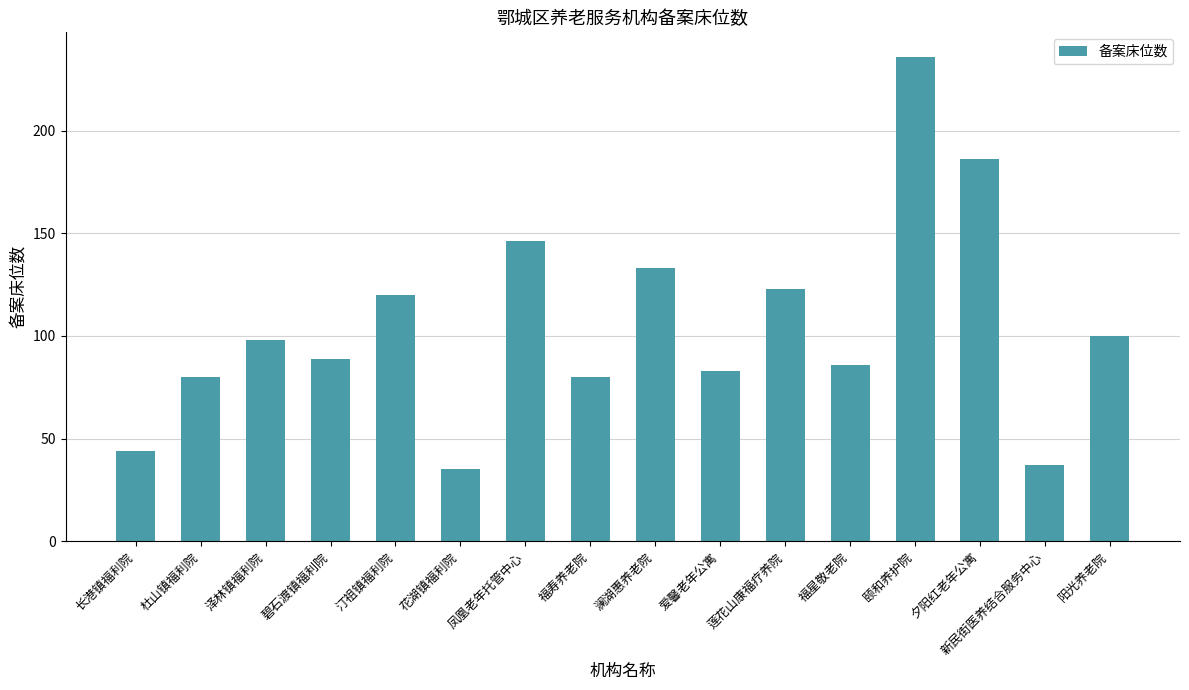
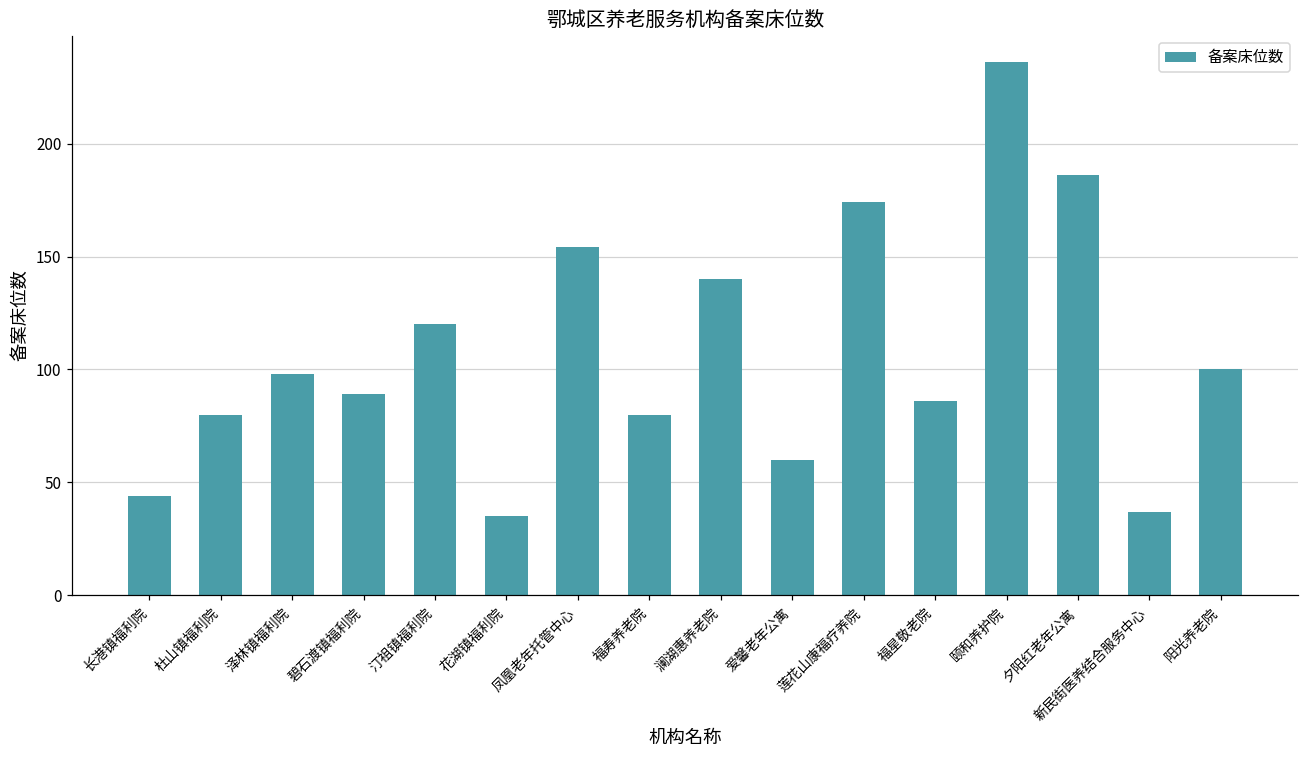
凤凰老年托管中心: 146 -> 154
澜湖惠养老院: 133 -> 140
爱馨老年公寓: 83 -> 60
莲花山康福疗养院: 123 -> 174
